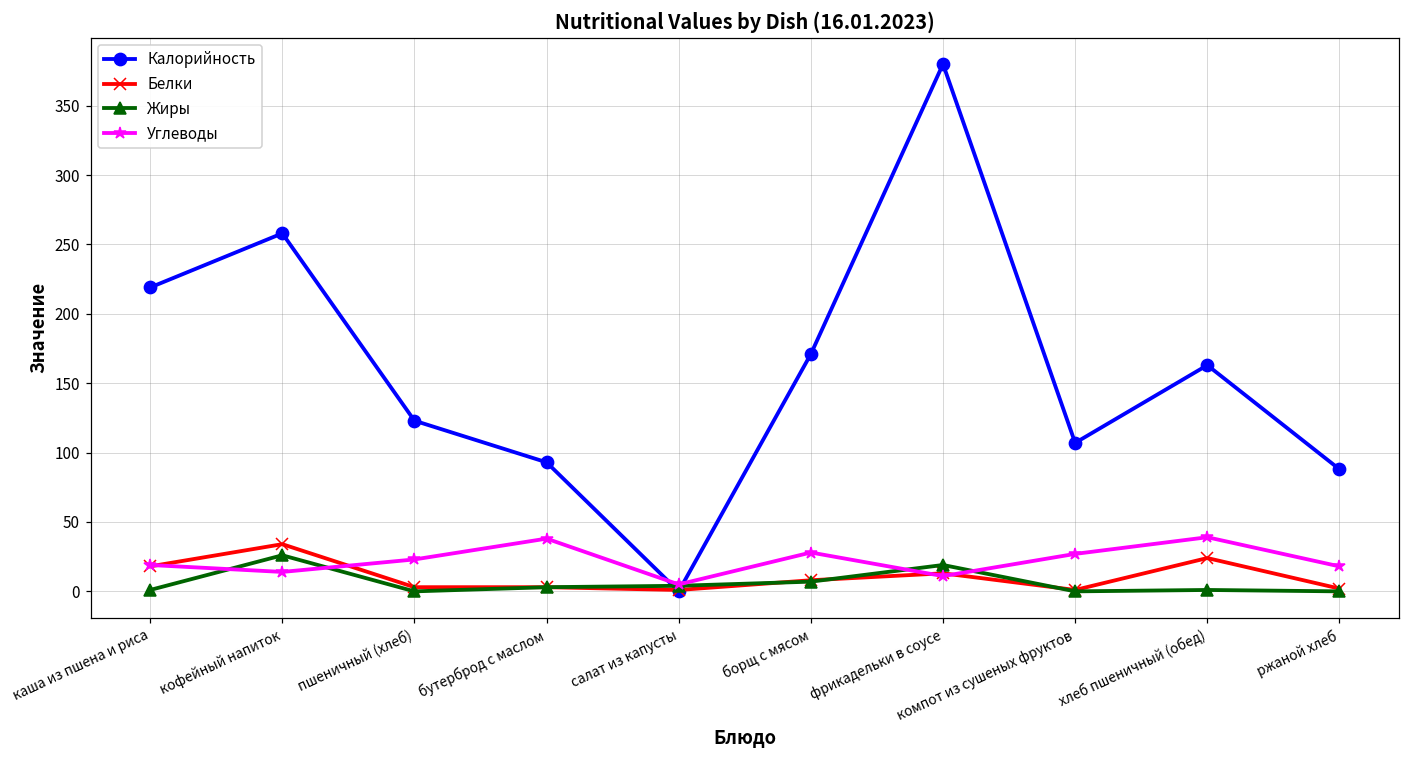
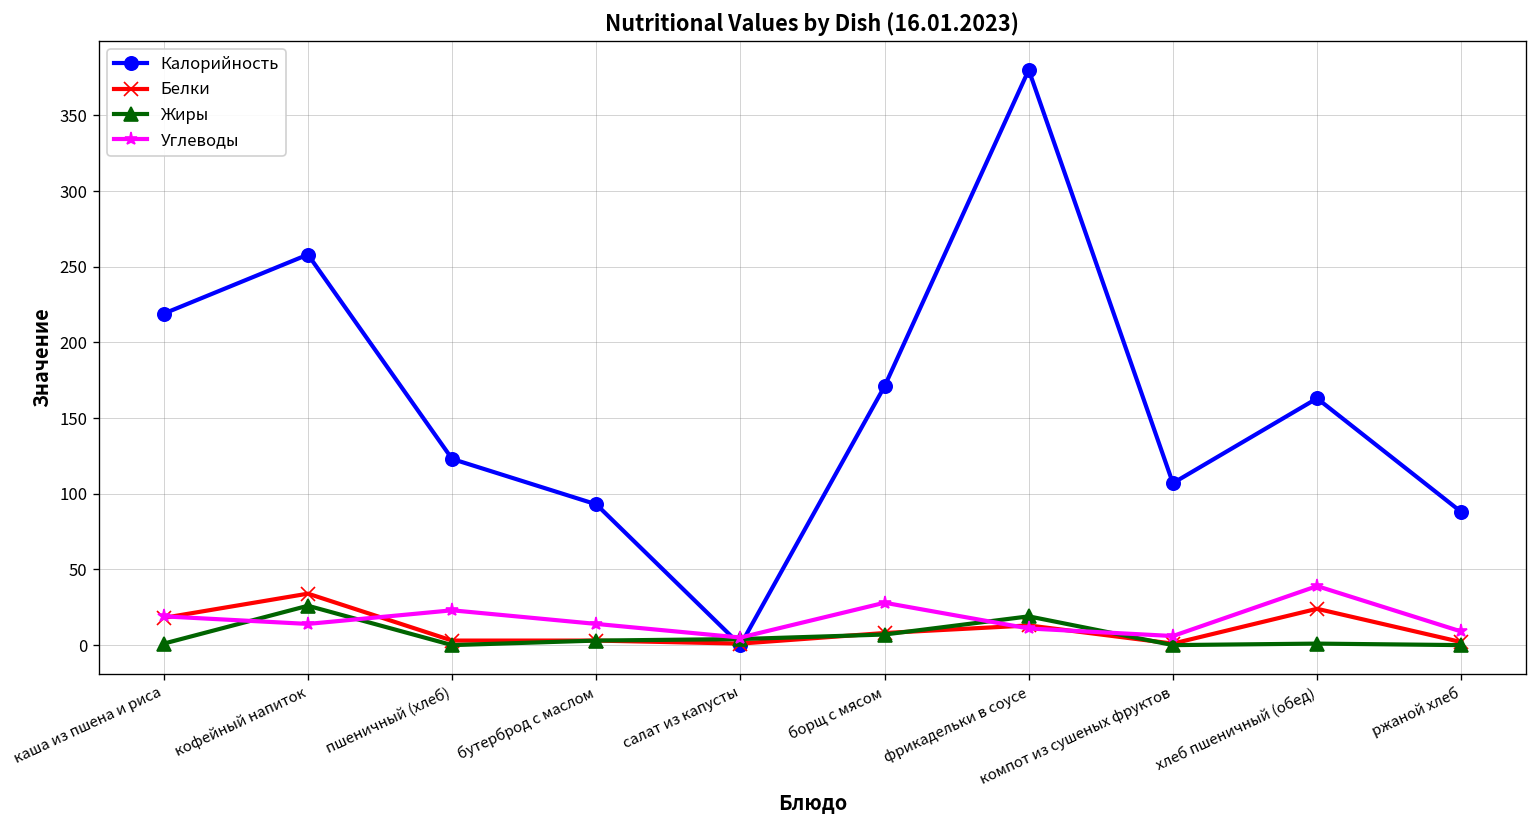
Углеводы, бутерброд с маслом: 38 -> 14
Углеводы, компот из сушеных фруктов: 27 -> 6
Углеводы, ржаной хлеб: 18 -> 9
